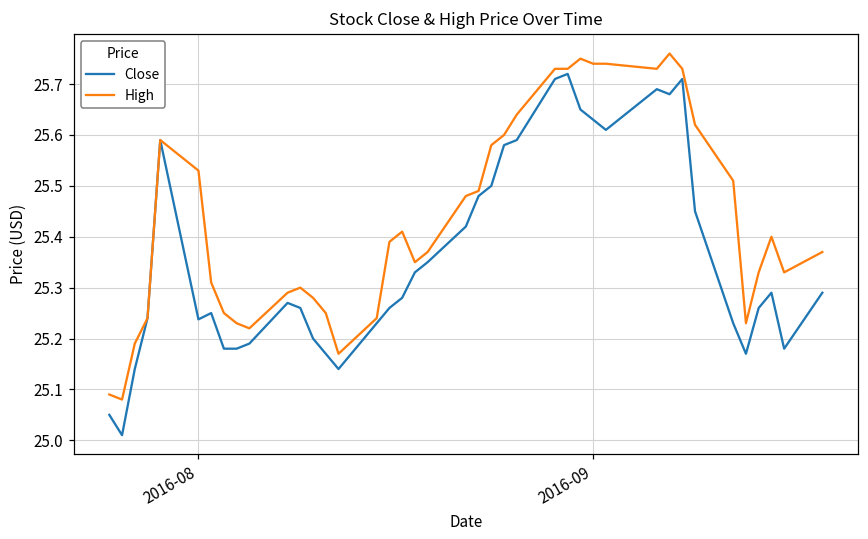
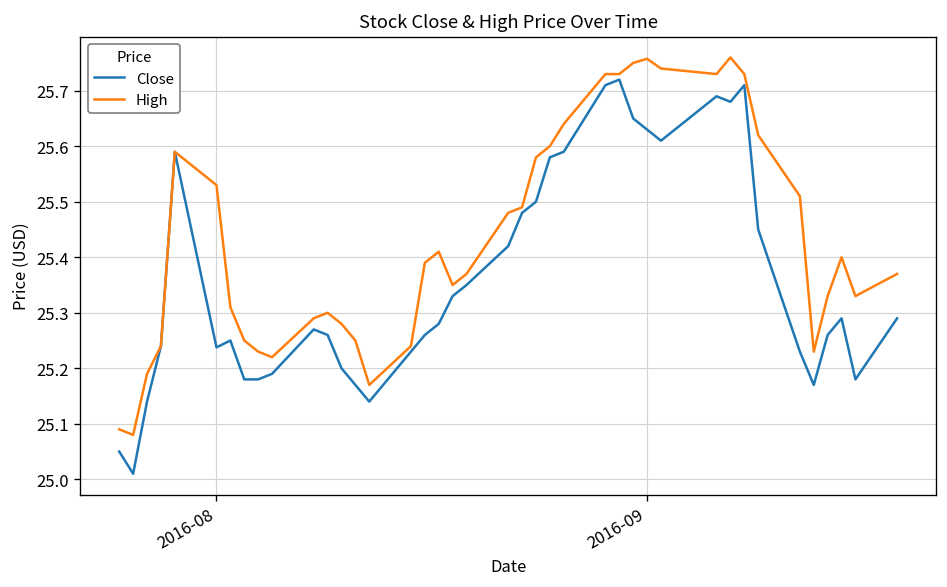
High, 2016-09: 25.74 -> 25.76
